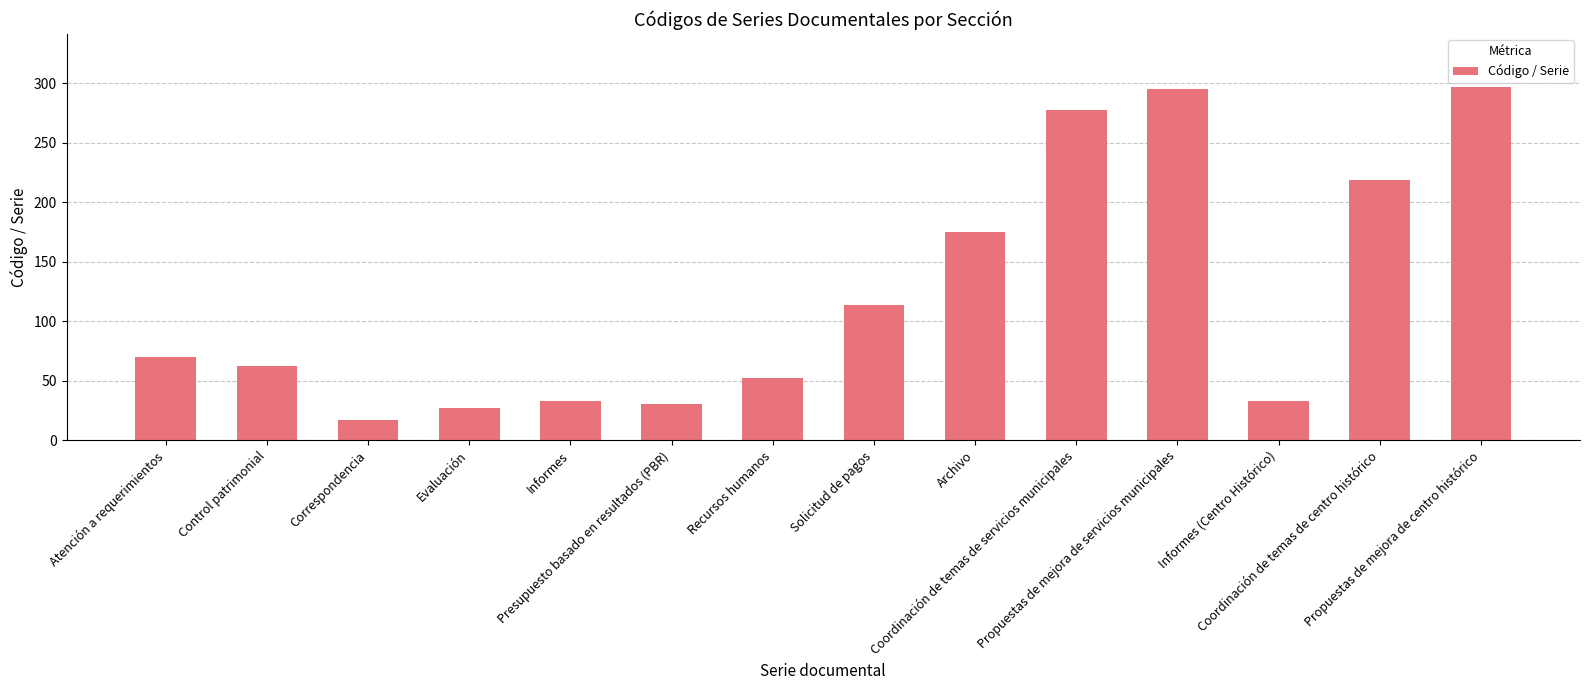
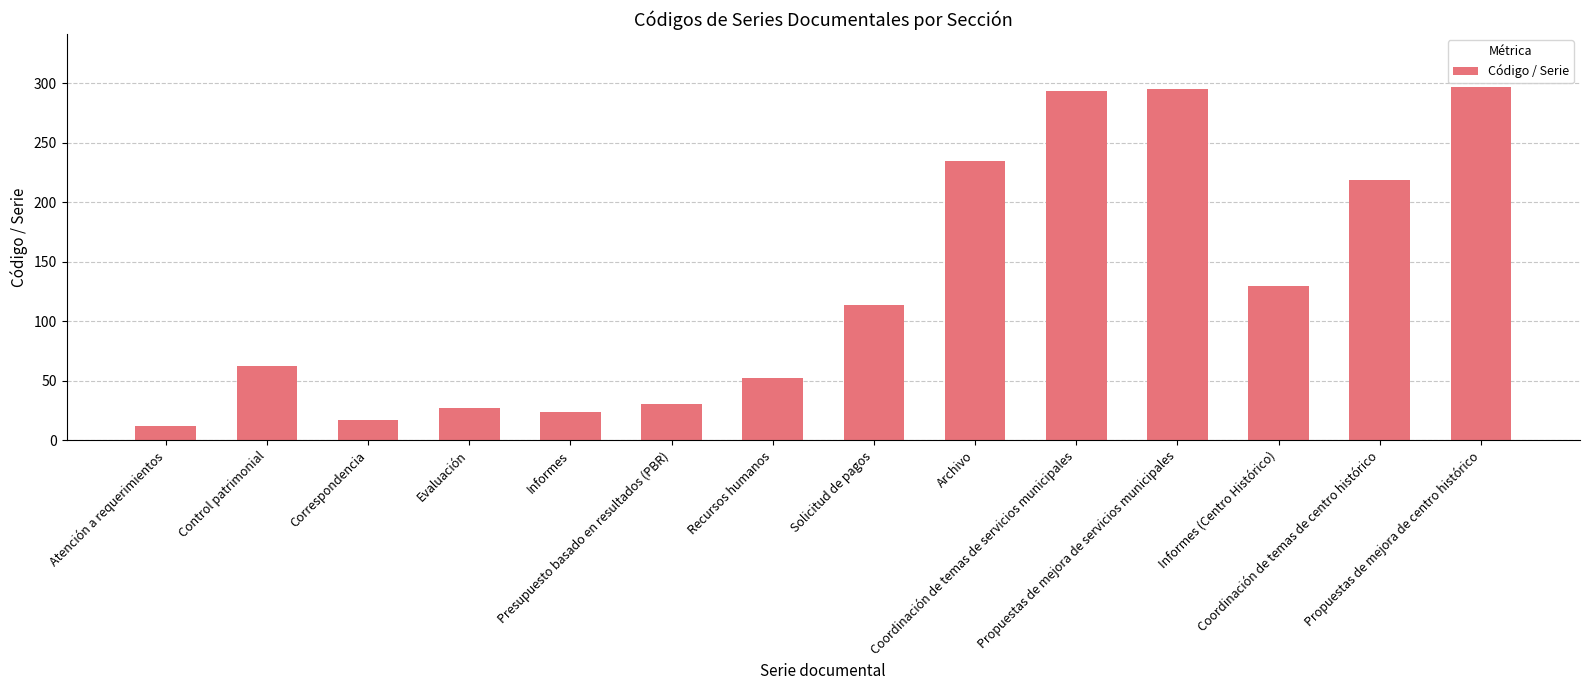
Atención a requerimientos: 70 -> 12
Informes: 33 -> 24
Archivo: 175 -> 235
Coordinación de temas de servicios municipales: 278 -> 294
Informes (Centro Histórico): 33 -> 130
